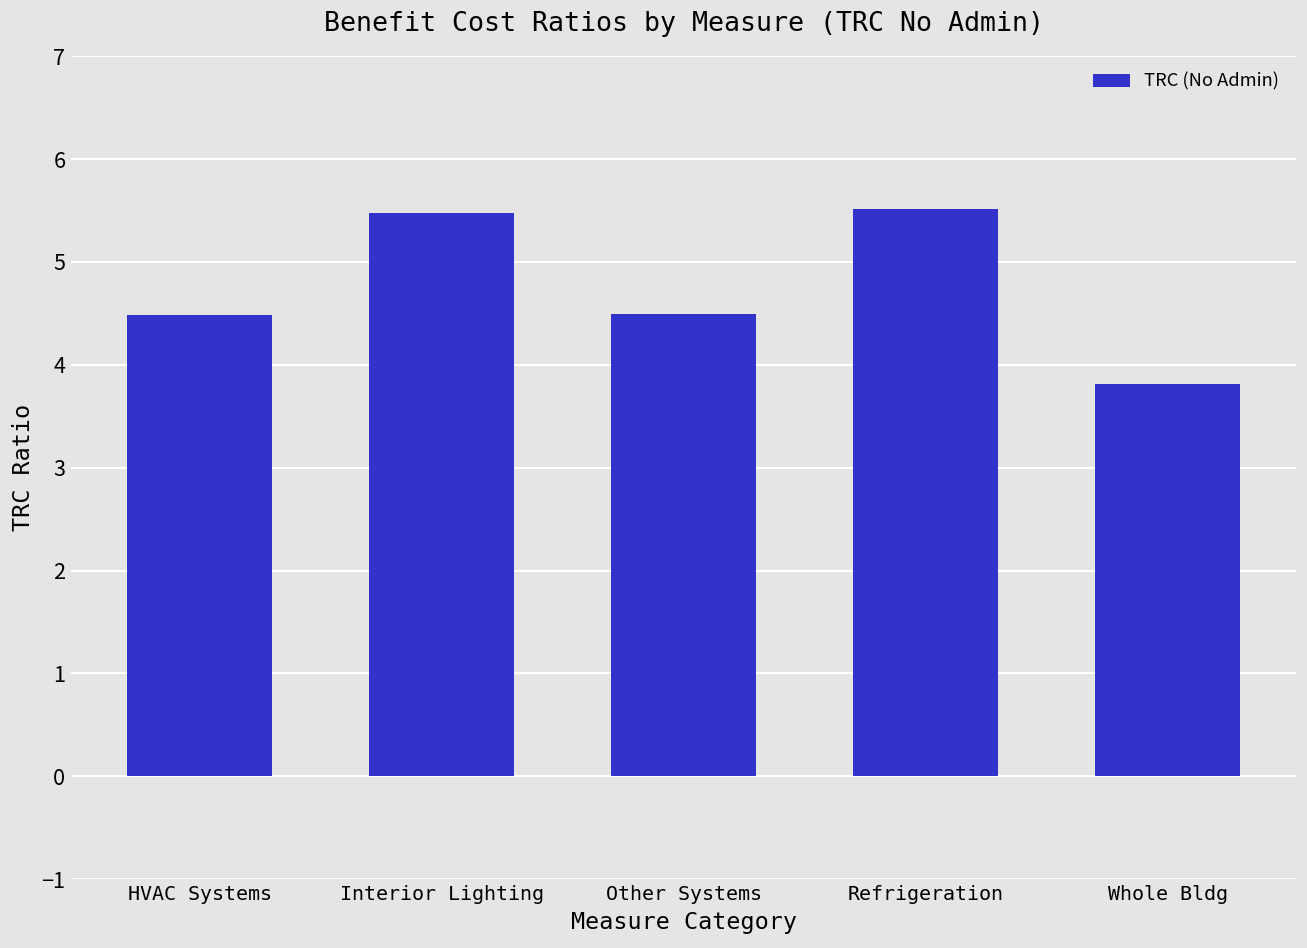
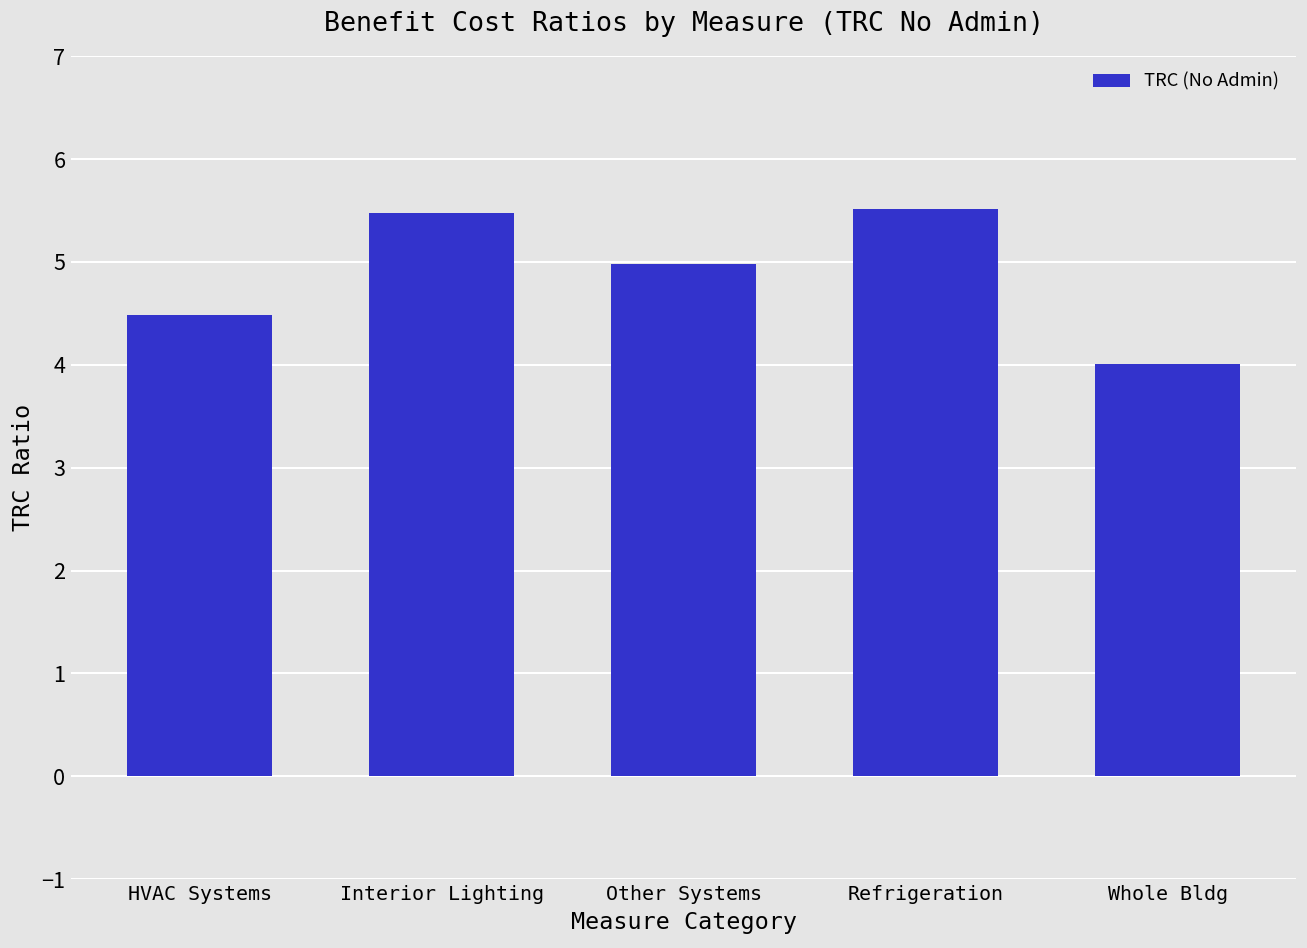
Other Systems: 4.5 -> 5.0
Whole Bldg: 3.8 -> 4.0
